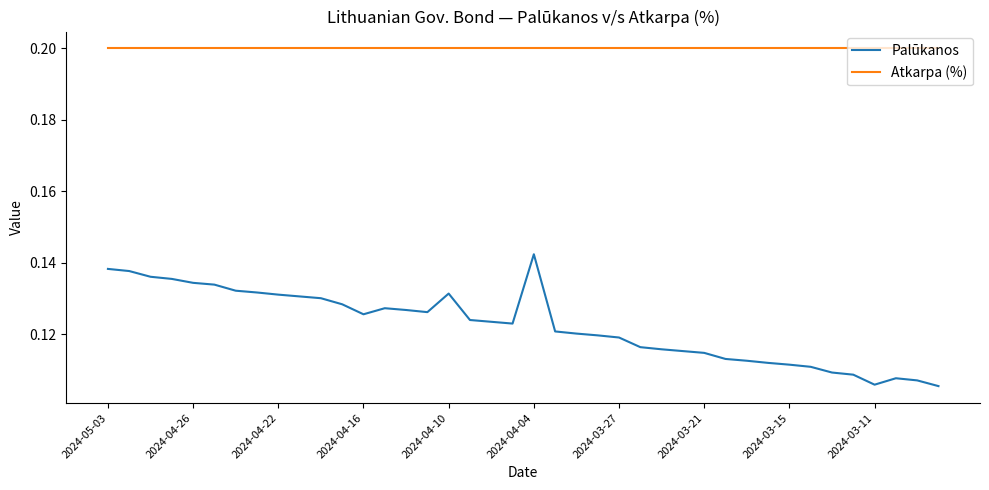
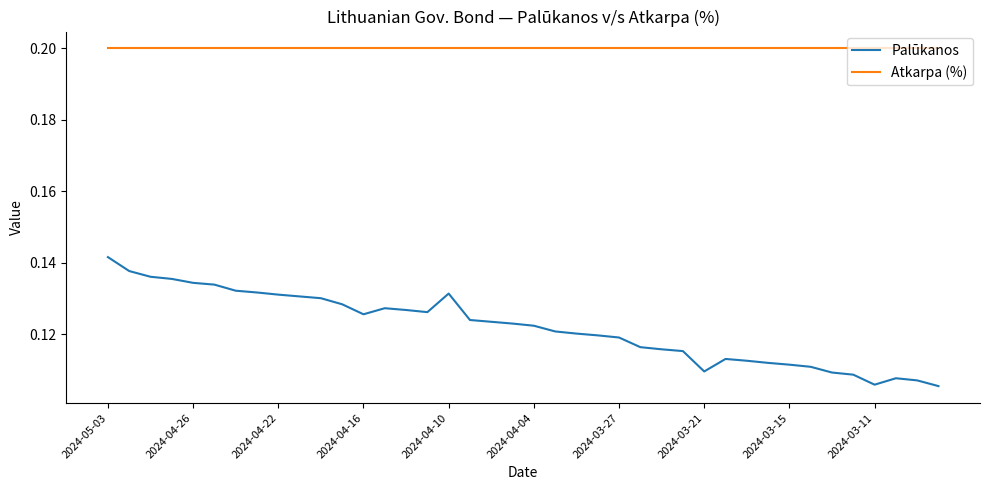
Palūkanos, 2024-05-03: 0.138 -> 0.142
Palūkanos, 2024-04-04: 0.142 -> 0.122
Palūkanos, 2024-03-21: 0.115 -> 0.110
